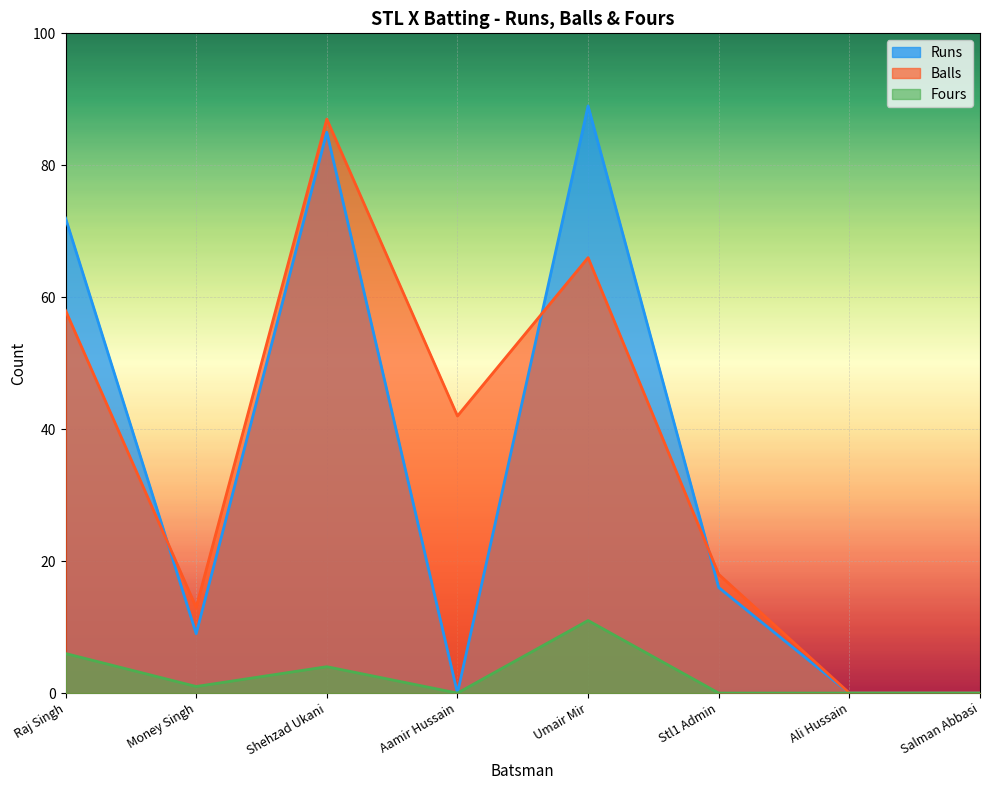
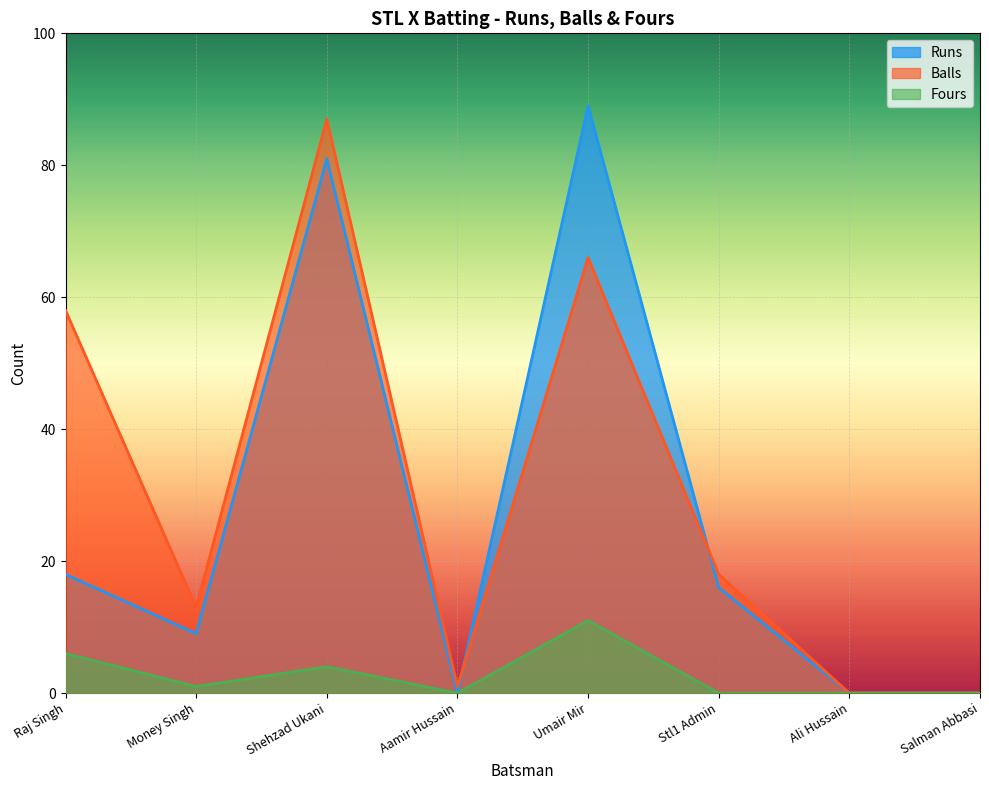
Runs, Raj Singh: 72 -> 18
Runs, Shehzad Ukani: 85 -> 81
Balls, Aamir Hussain: 42 -> 1
